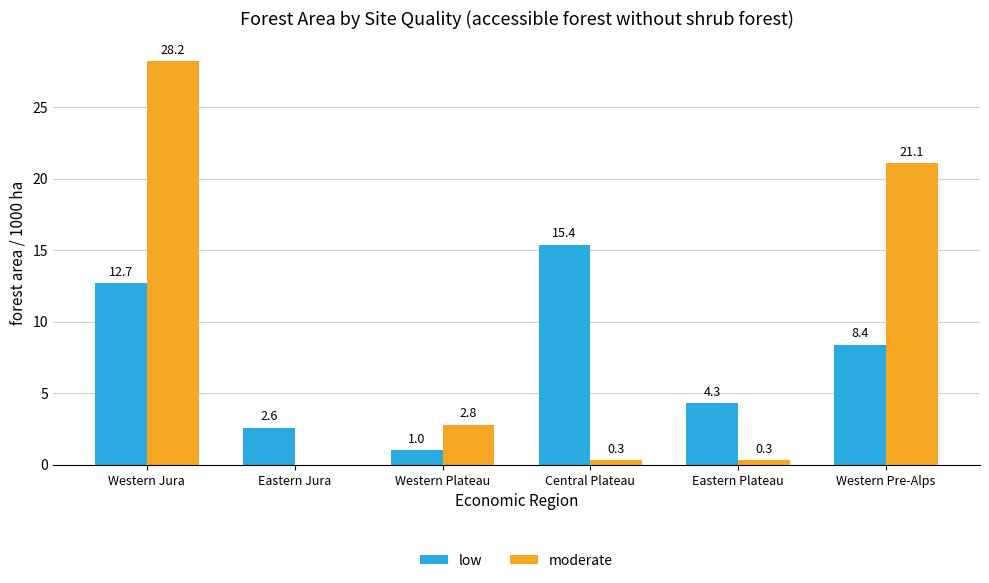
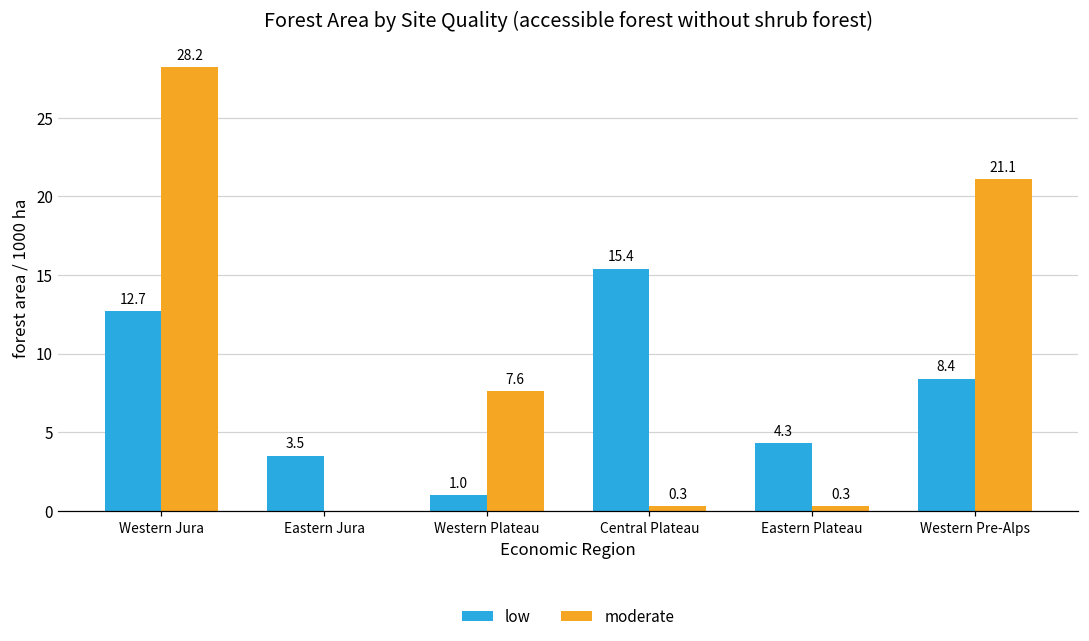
low, Eastern Jura: 2.6 -> 3.5
moderate, Western Plateau: 2.8 -> 7.6
